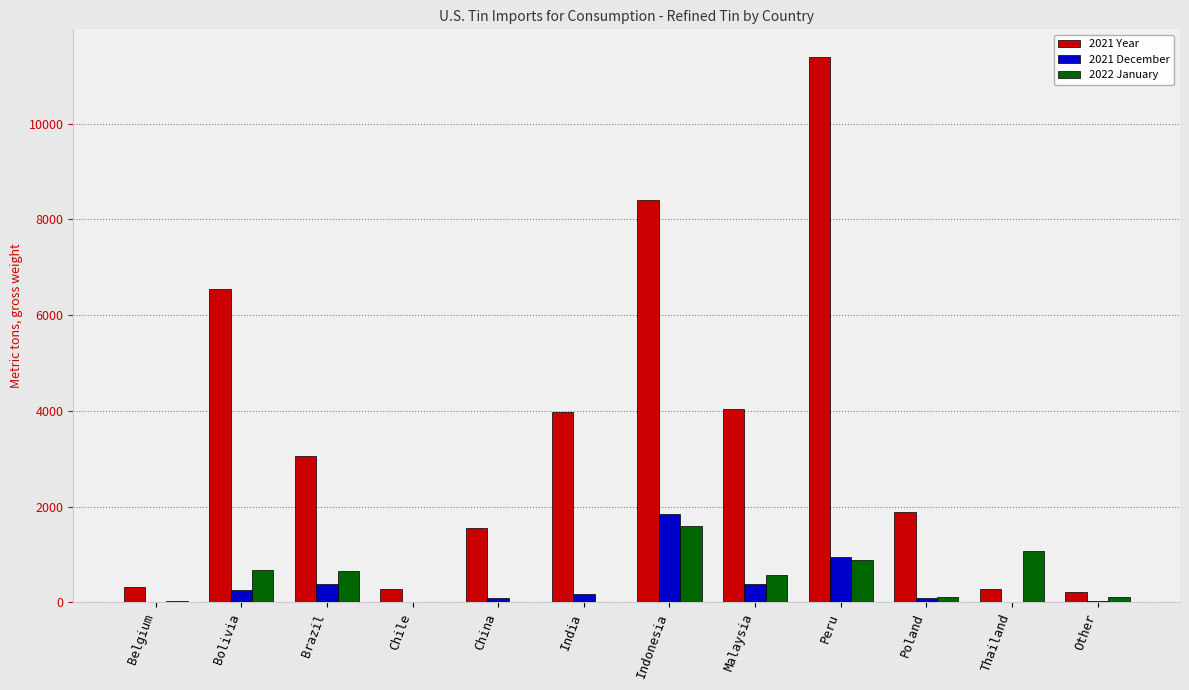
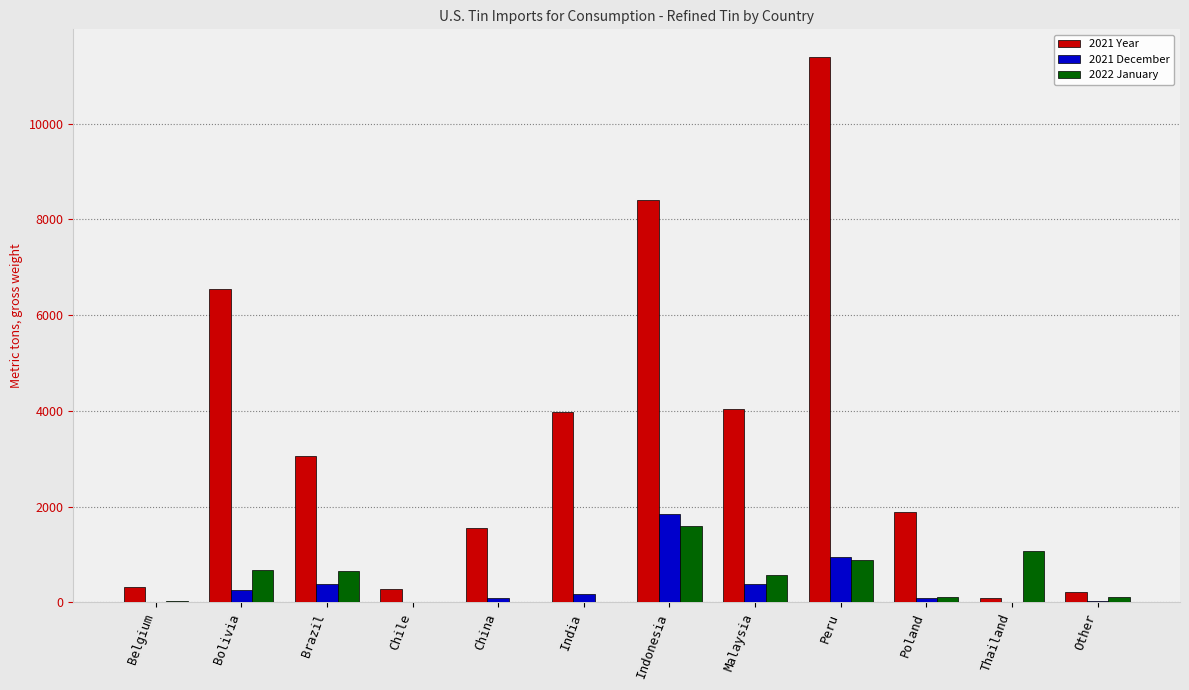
2021 Year, Thailand: 300 -> 100
